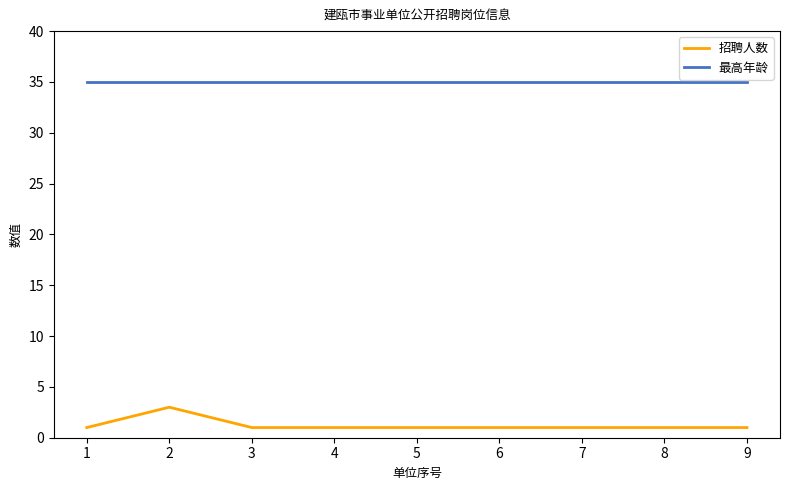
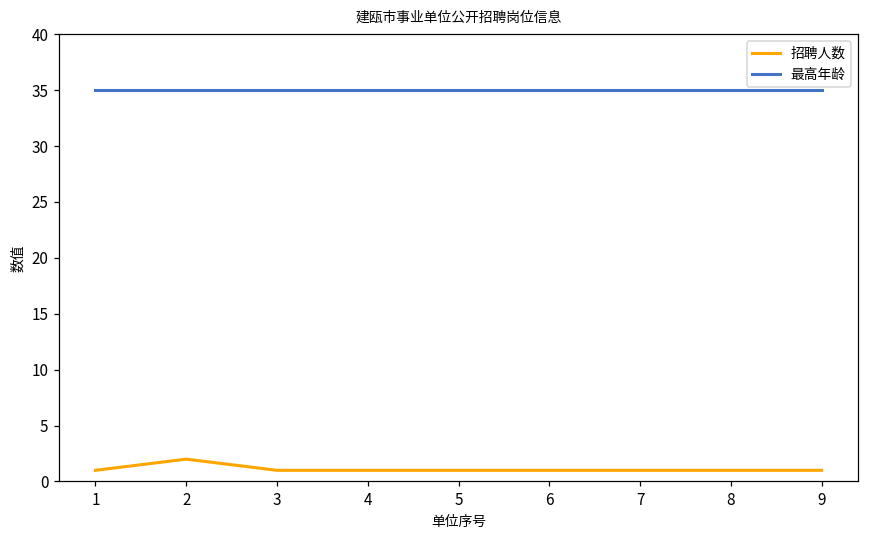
招聘人数, 2: 3 -> 2
